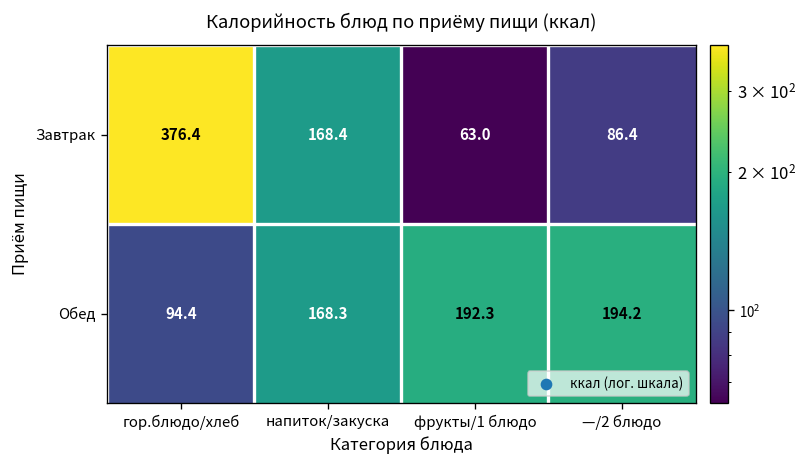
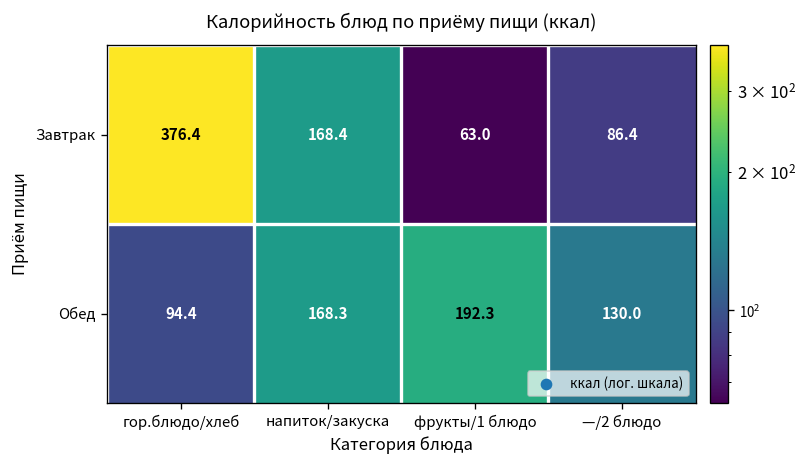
Обед, —/2 блюдо: 194.2 -> 130.0
